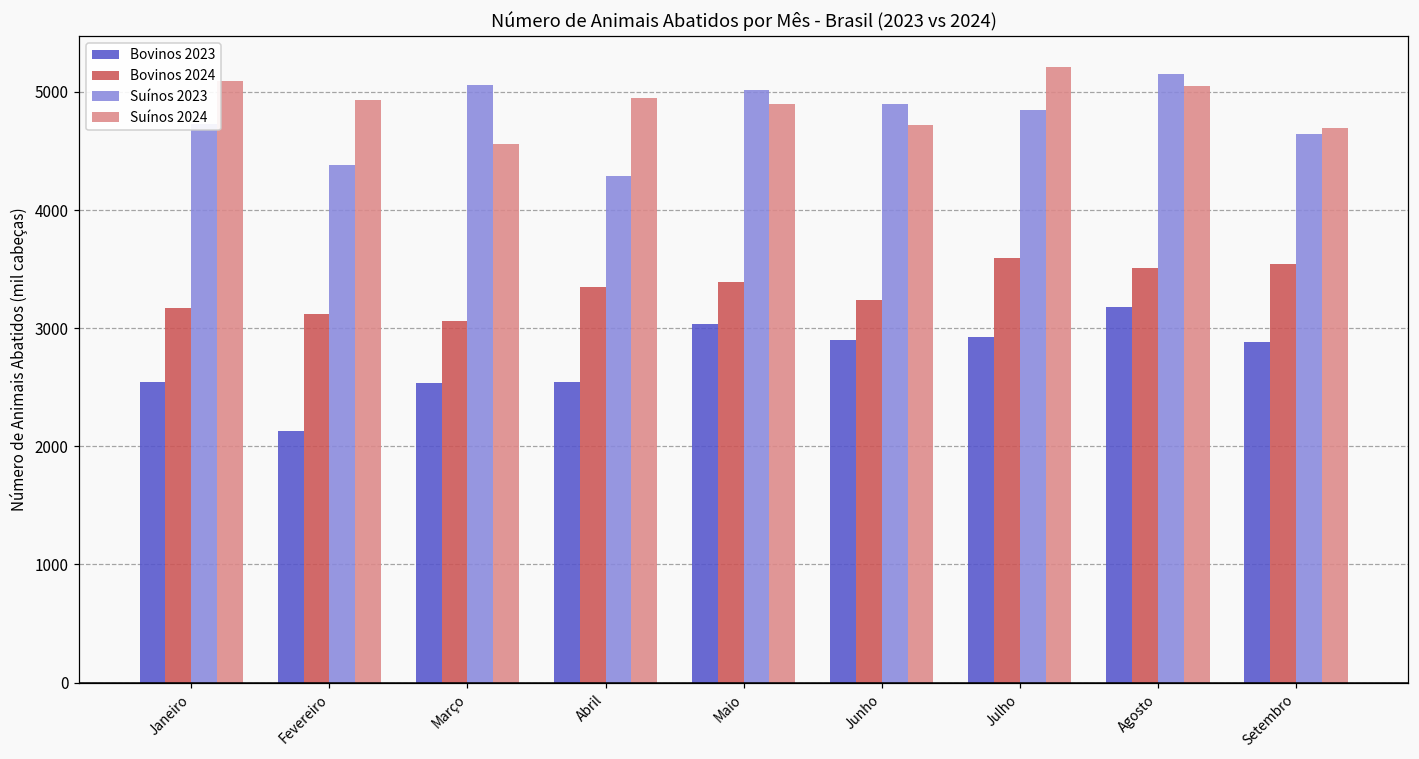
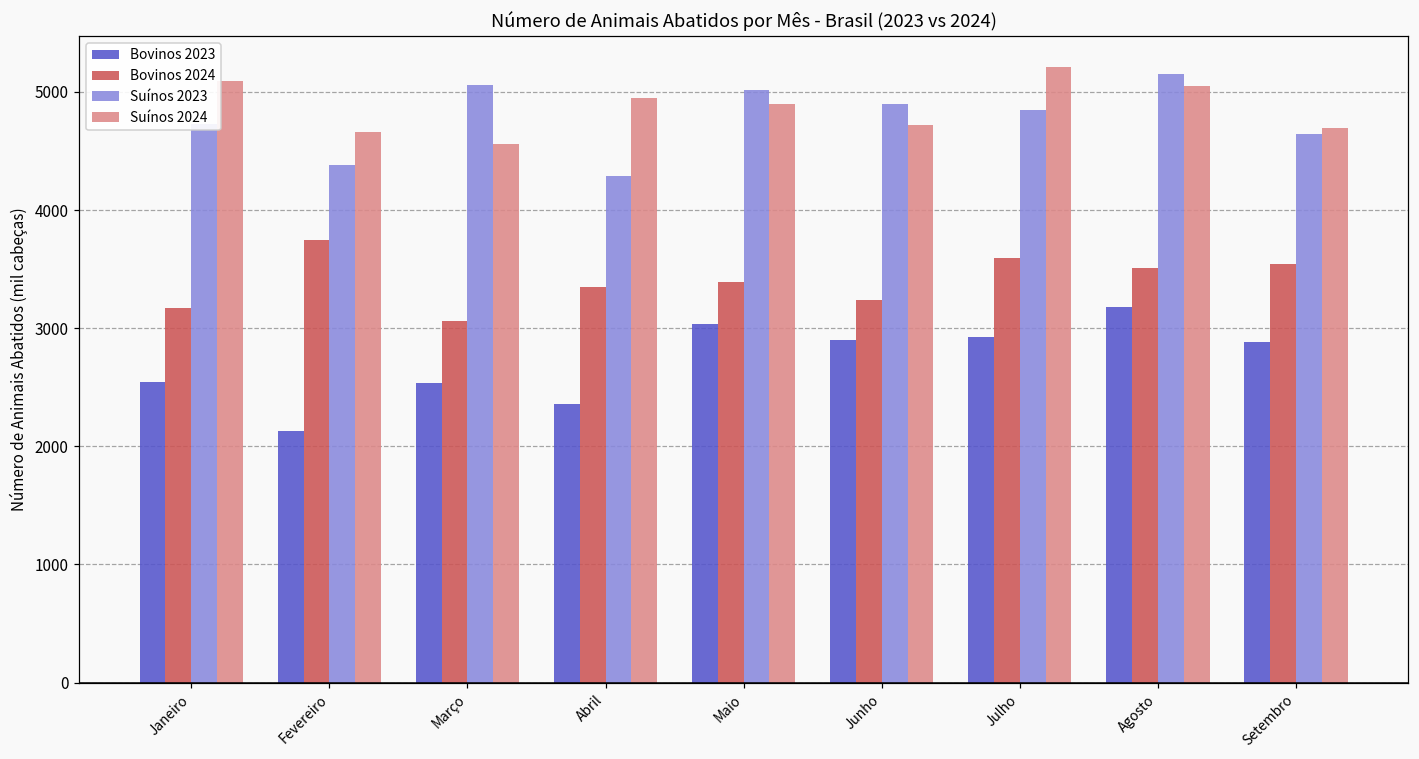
Bovinos 2024, Fevereiro: 3120 -> 3750
Suínos 2024, Fevereiro: 4930 -> 4660
Bovinos 2023, Abril: 2540 -> 2360
